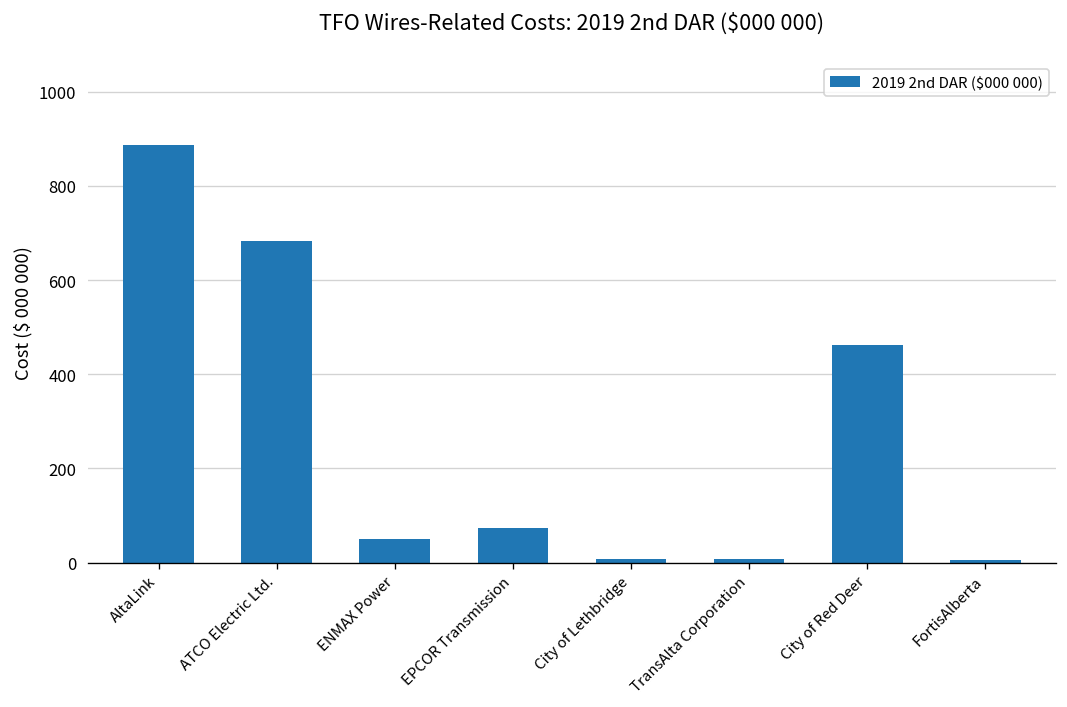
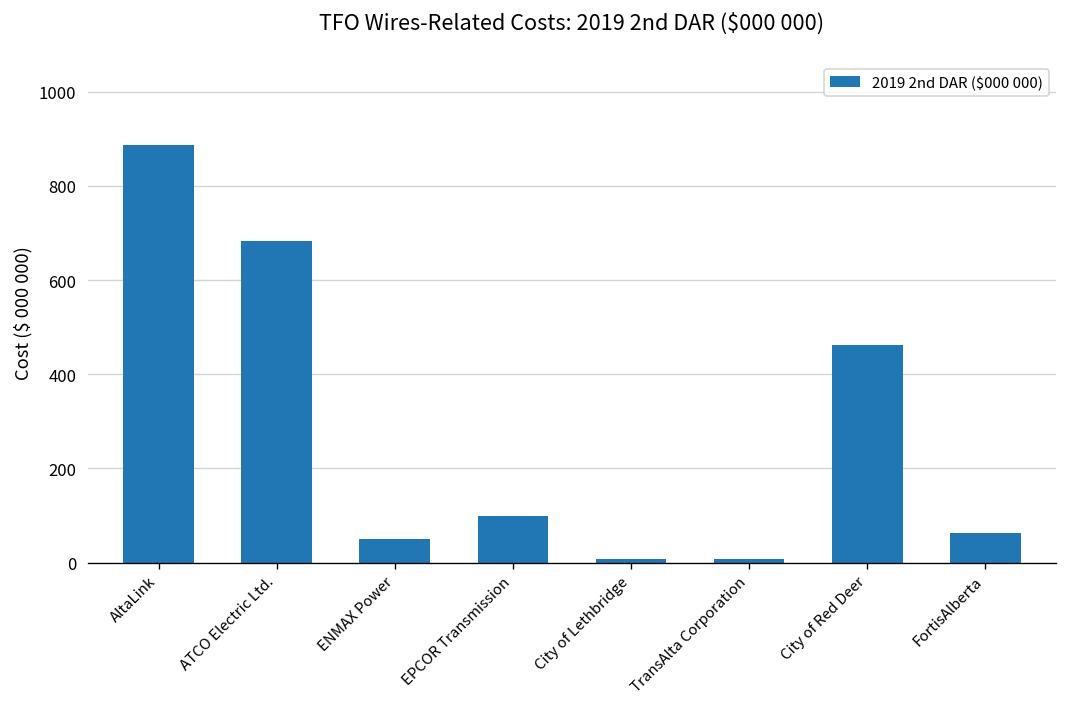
EPCOR Transmission: 70 -> 100
FortisAlberta: 0 -> 60
